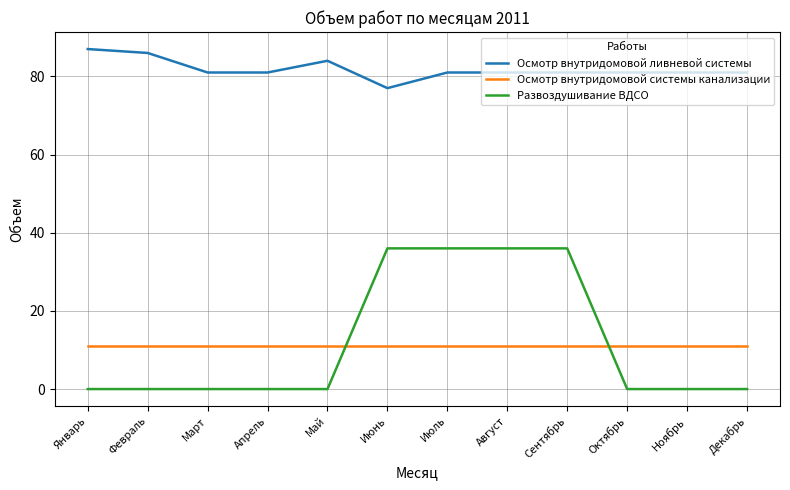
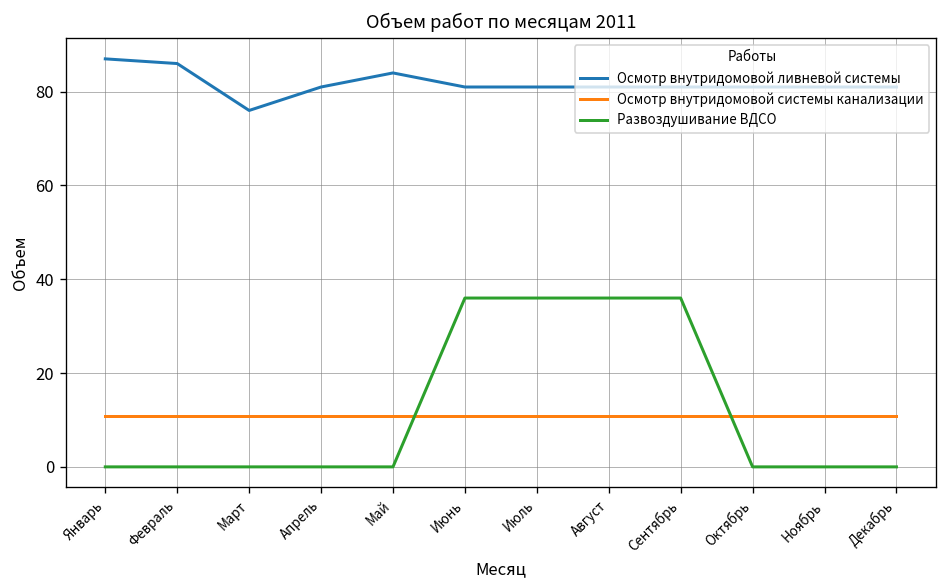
Осмотр внутридомовой ливневой системы, Март: 81 -> 76
Осмотр внутридомовой ливневой системы, Июнь: 77 -> 81
